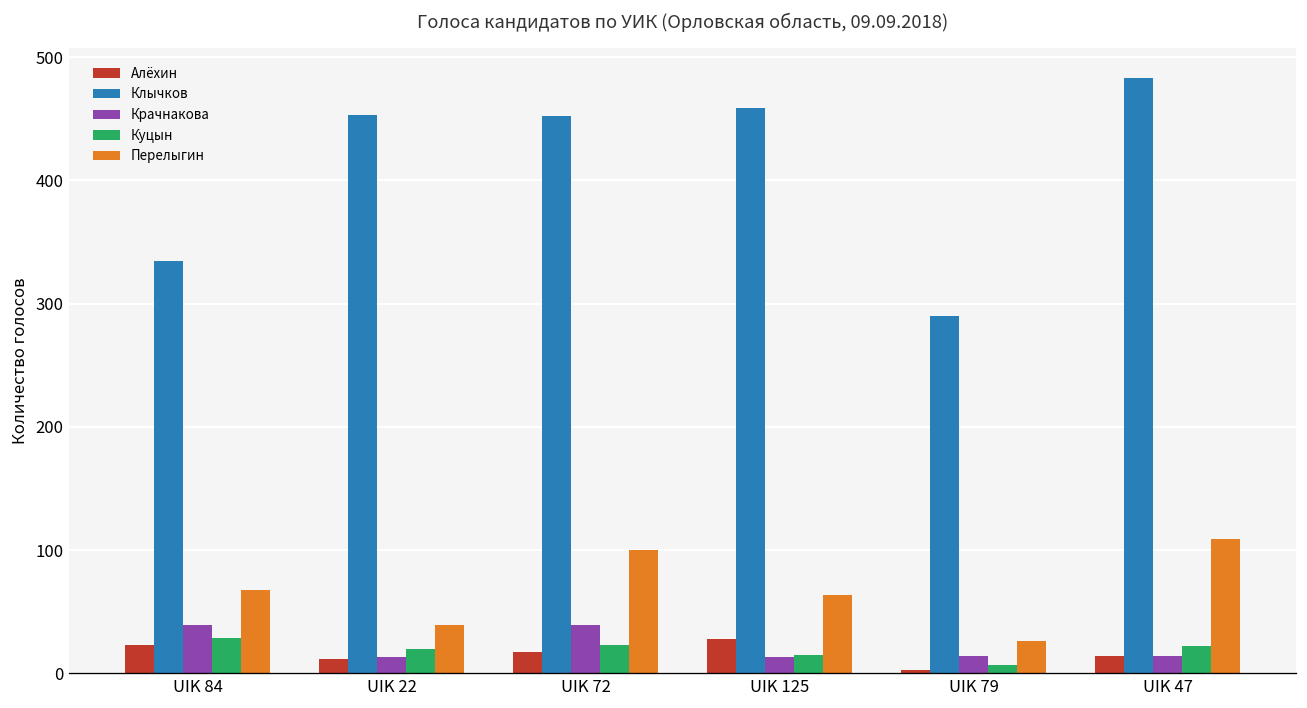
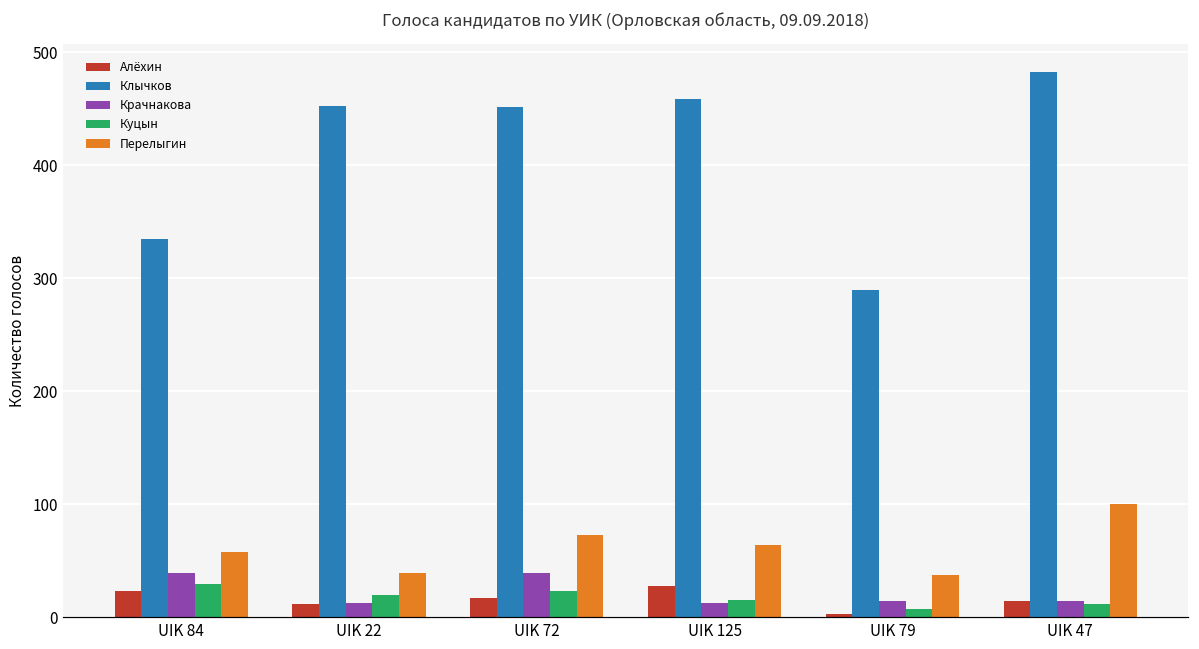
Перелыгин, UIK 84: 68 -> 58
Перелыгин, UIK 72: 100 -> 73
Перелыгин, UIK 79: 26 -> 37
Куцын, UIK 47: 22 -> 12
Перелыгин, UIK 47: 109 -> 100
